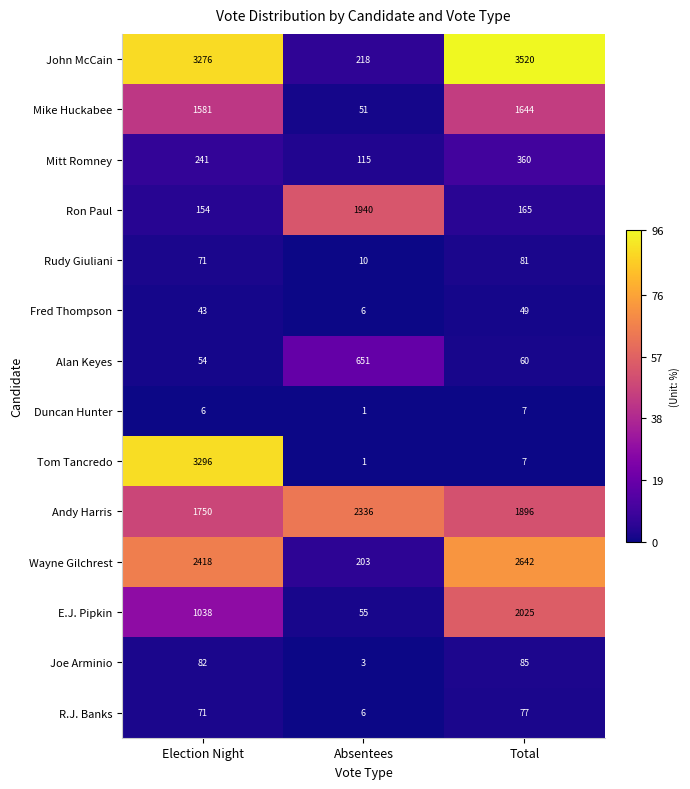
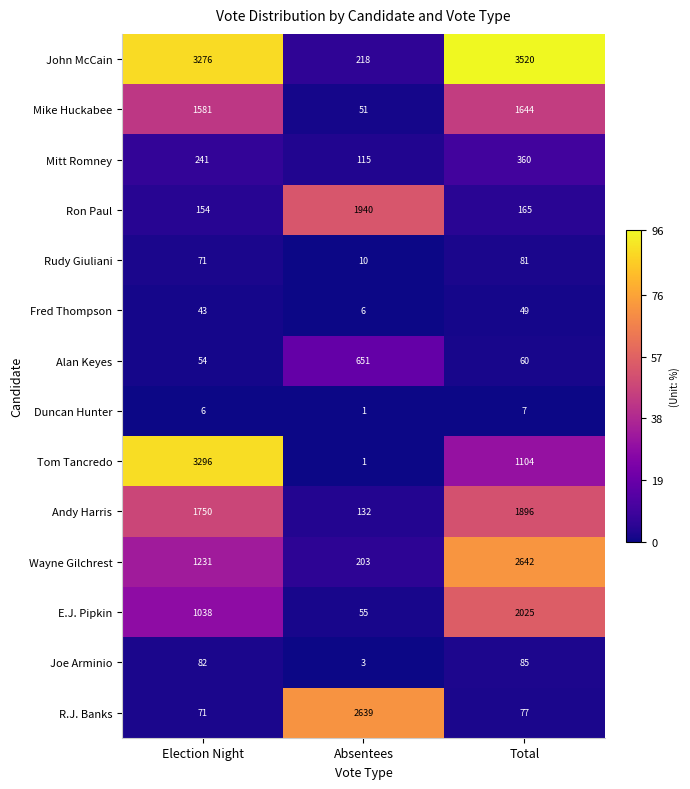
Tom Tancredo, Total: 7 -> 1104
Andy Harris, Absentees: 2336 -> 132
Wayne Gilchrest, Election Night: 2418 -> 1231
R.J. Banks, Absentees: 6 -> 2639
